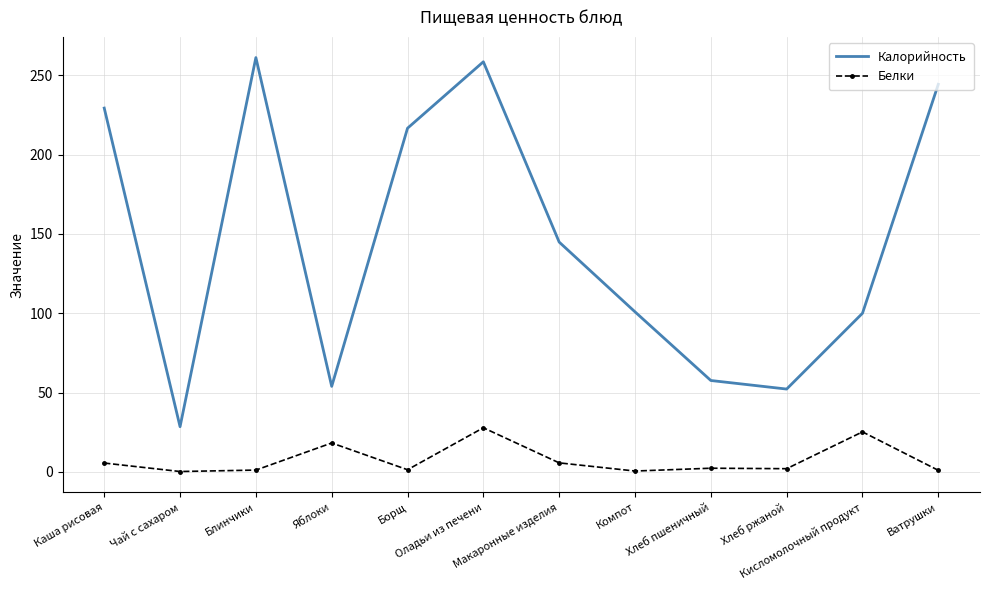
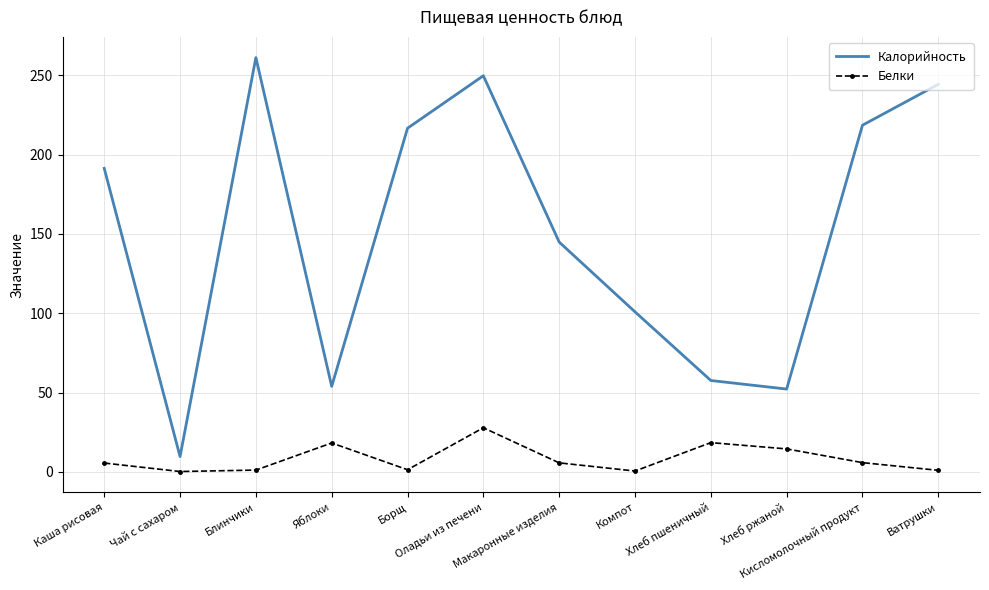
Калорийность, Каша рисовая: 229 -> 191
Калорийность, Чай с сахаром: 28 -> 10
Калорийность, Оладьи из печени: 259 -> 250
Белки, Хлеб пшеничный: 2 -> 18
Белки, Хлеб ржаной: 2 -> 14
Калорийность, Кисломолочный продукт: 100 -> 219
Белки, Кисломолочный продукт: 25 -> 6
